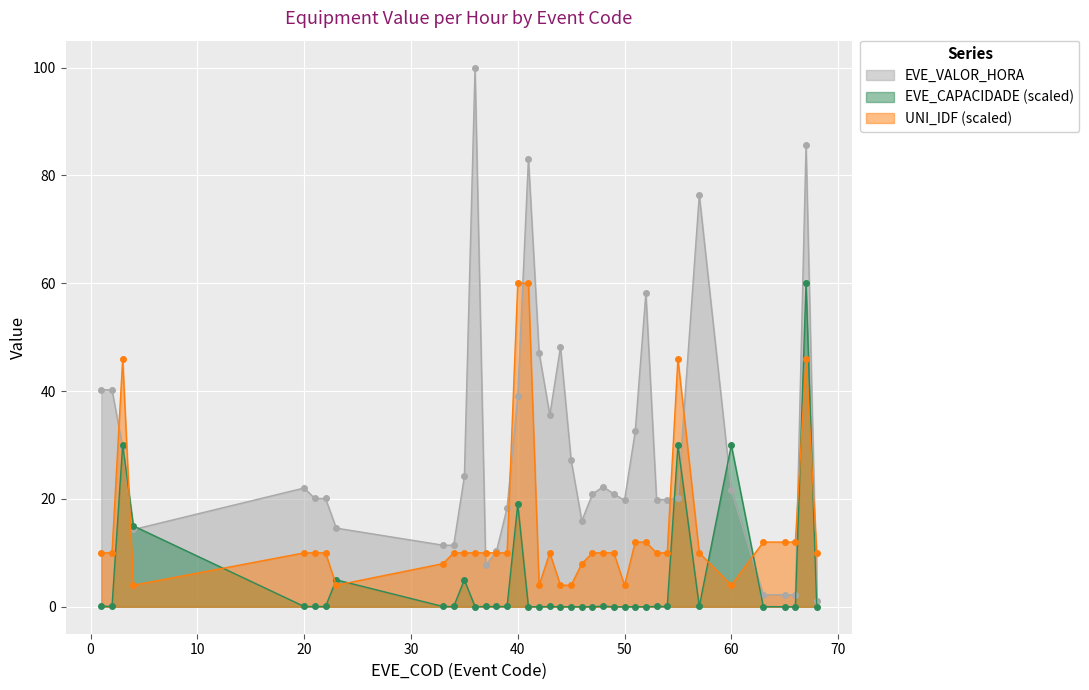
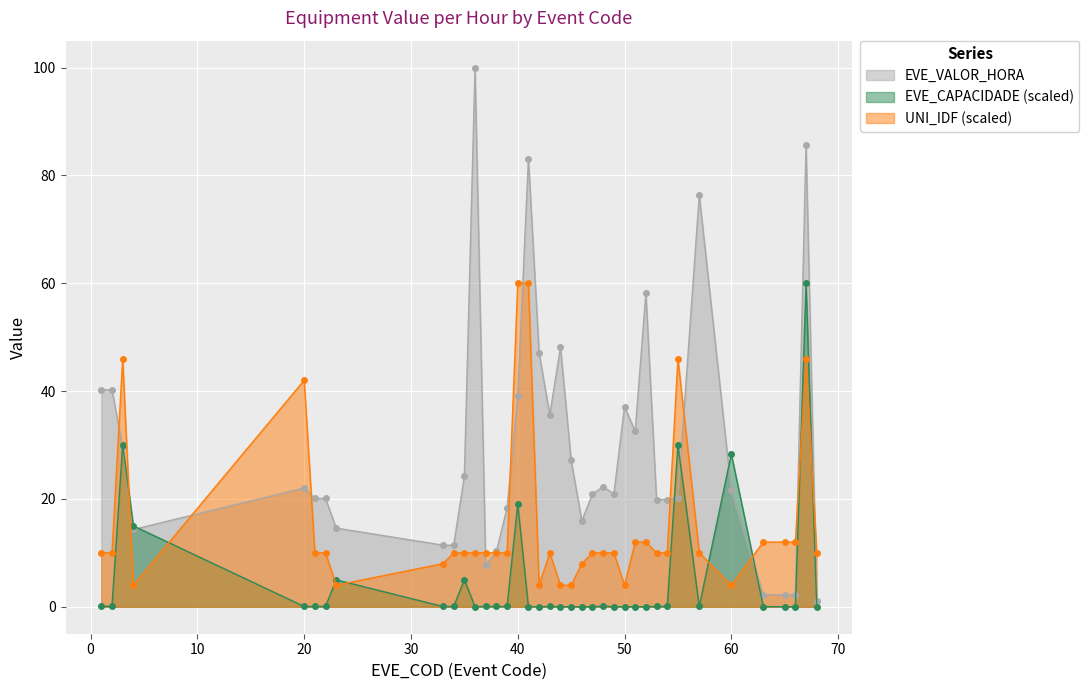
UNI_IDF (scaled), 20: 10 -> 42
EVE_VALOR_HORA, 50: 20 -> 37
EVE_CAPACIDADE (scaled), 60: 30 -> 28
